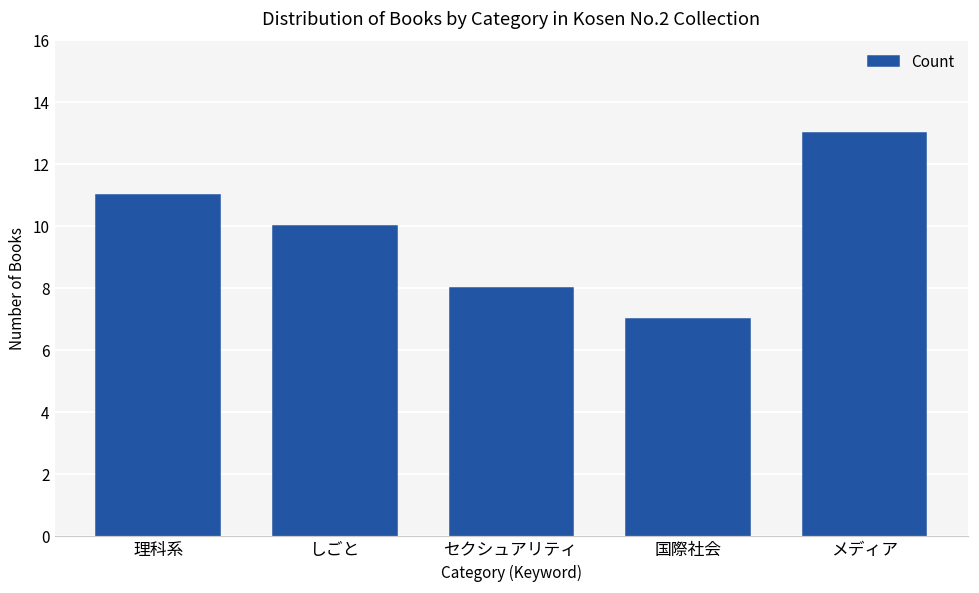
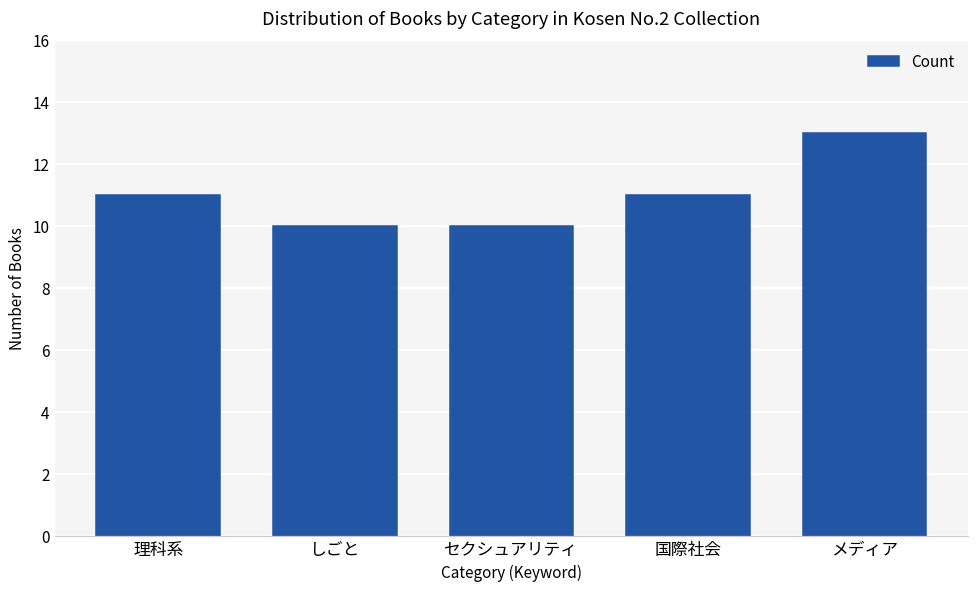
セクシュアリティ: 8 -> 10
国際社会: 7 -> 11
